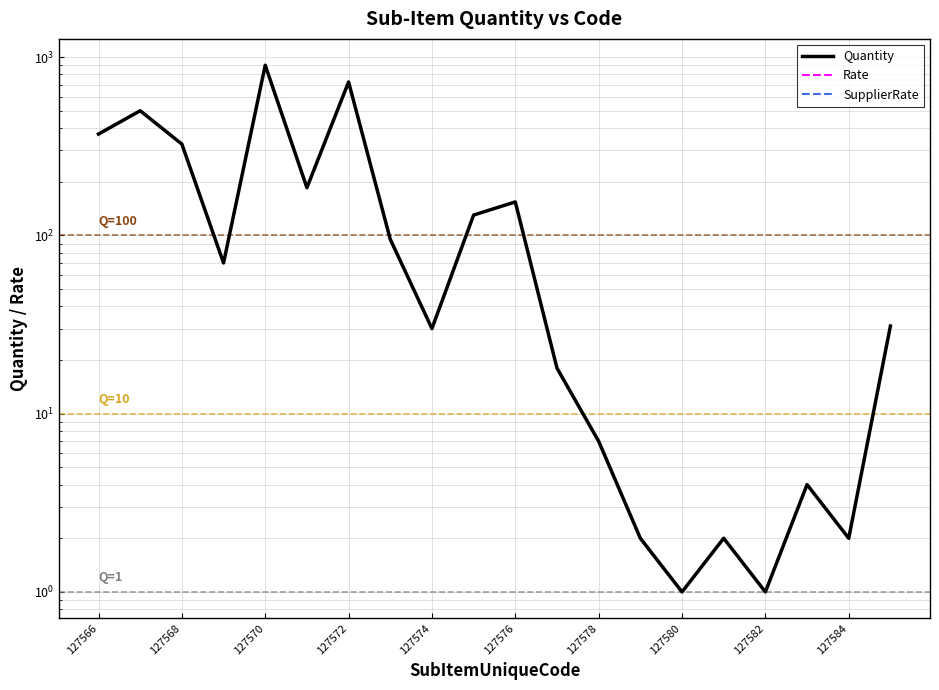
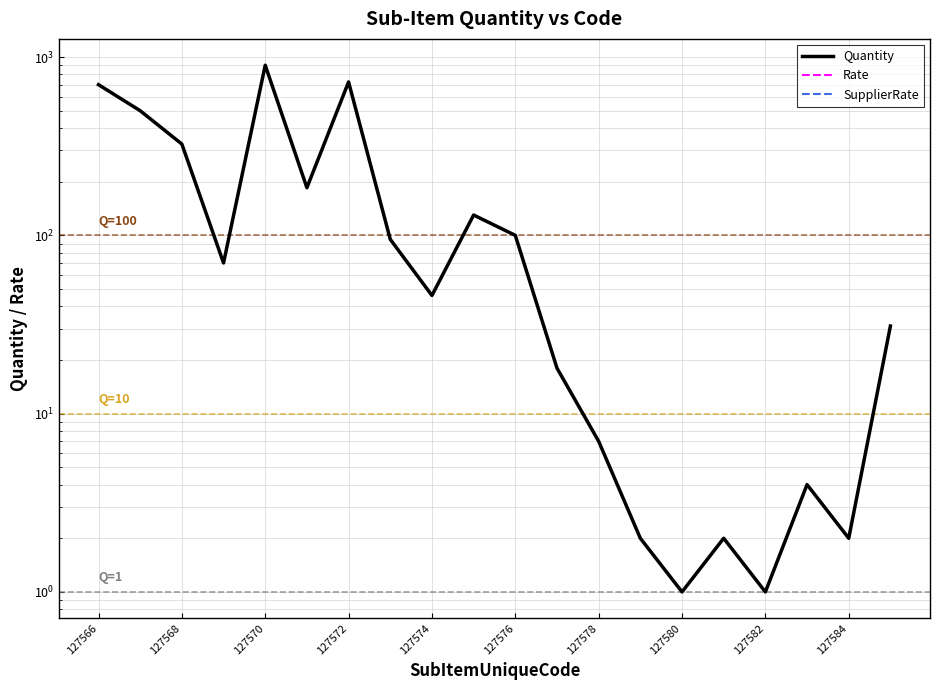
127566: 370 -> 700
127574: 30 -> 46
127576: 150 -> 100
